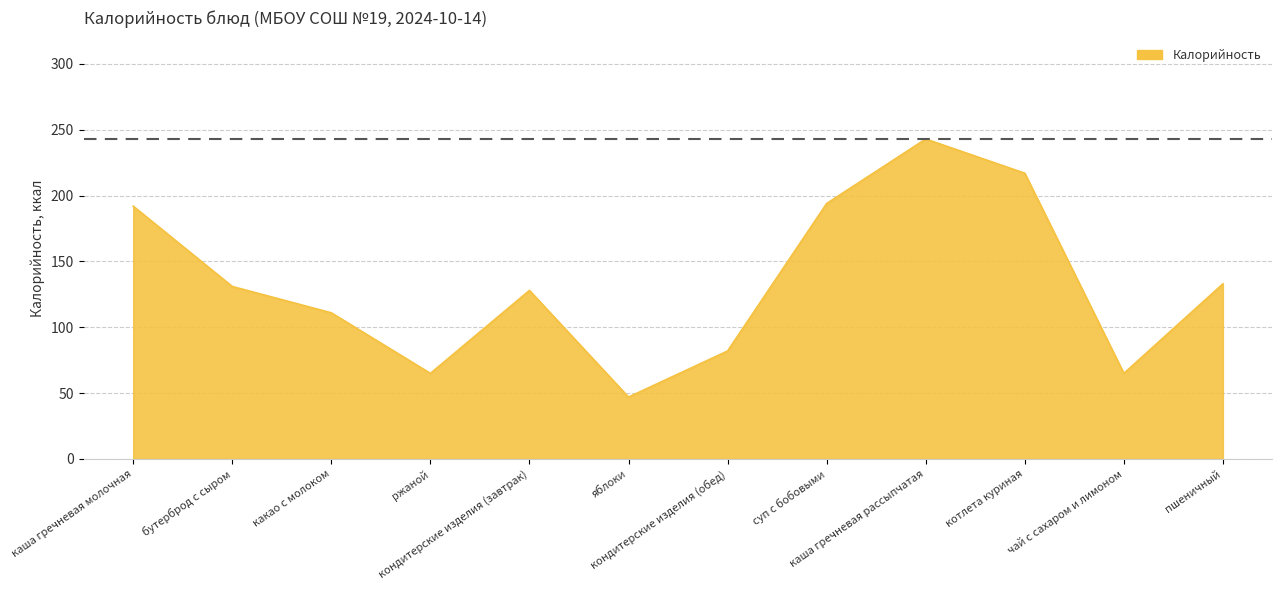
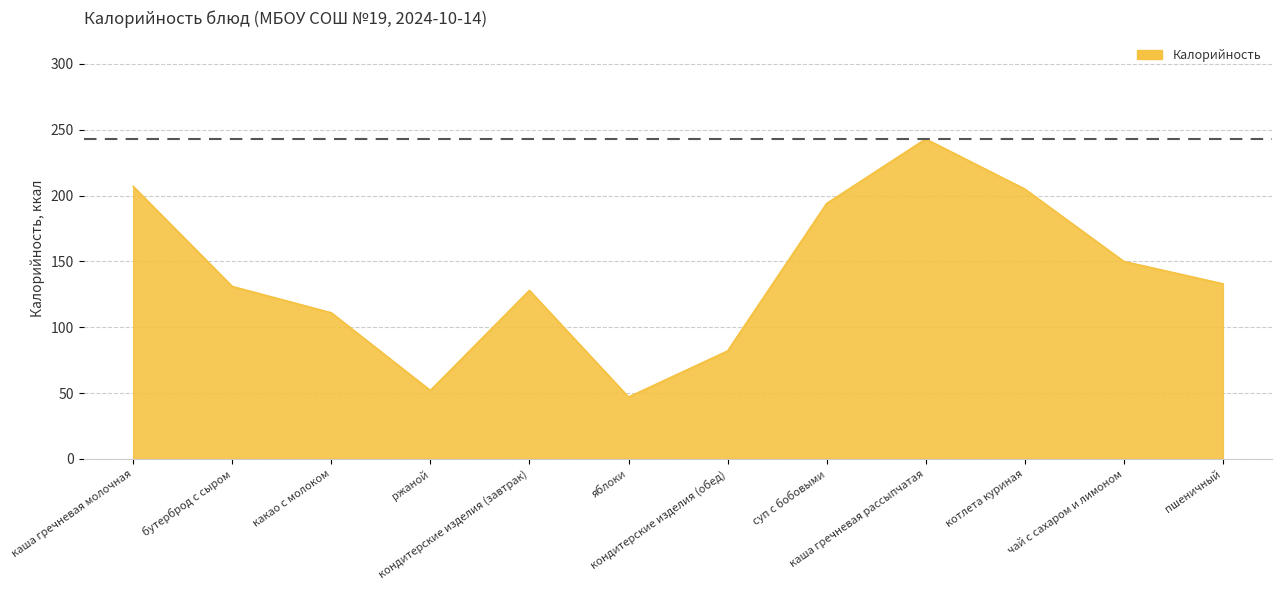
каша гречневая молочная: 192 -> 207
ржаной: 65 -> 52
котлета куриная: 217 -> 205
чай с сахаром и лимоном: 65 -> 150
